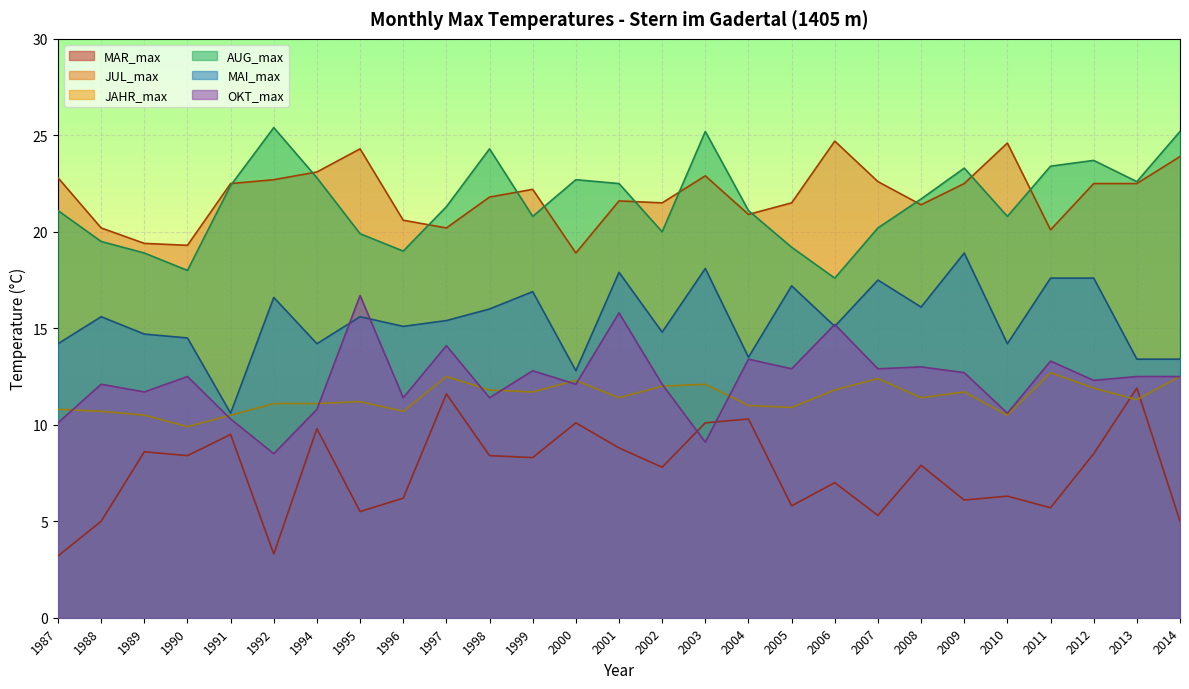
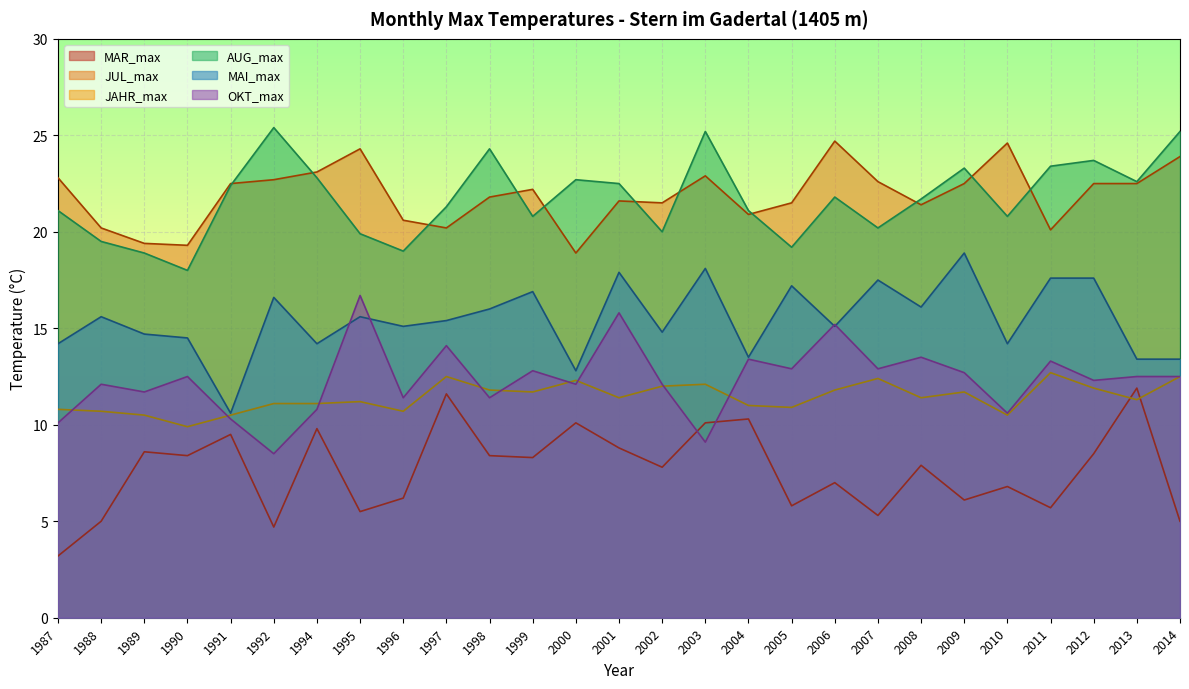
MAR_max, 1992: 3.3 -> 4.7
AUG_max, 2006: 17.6 -> 21.8
OKT_max, 2008: 13.0 -> 13.5
MAR_max, 2010: 6.3 -> 6.8
